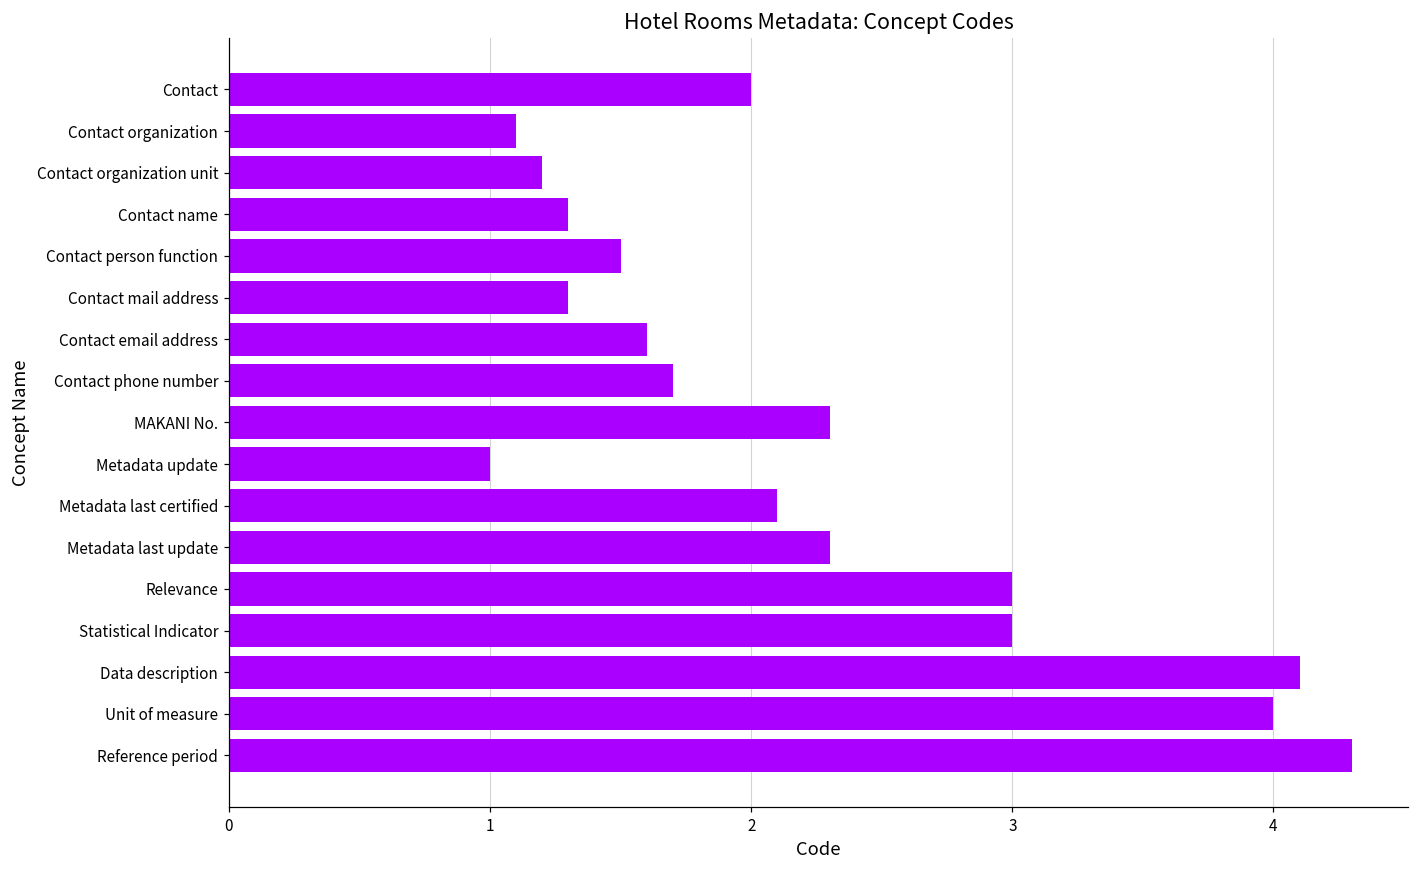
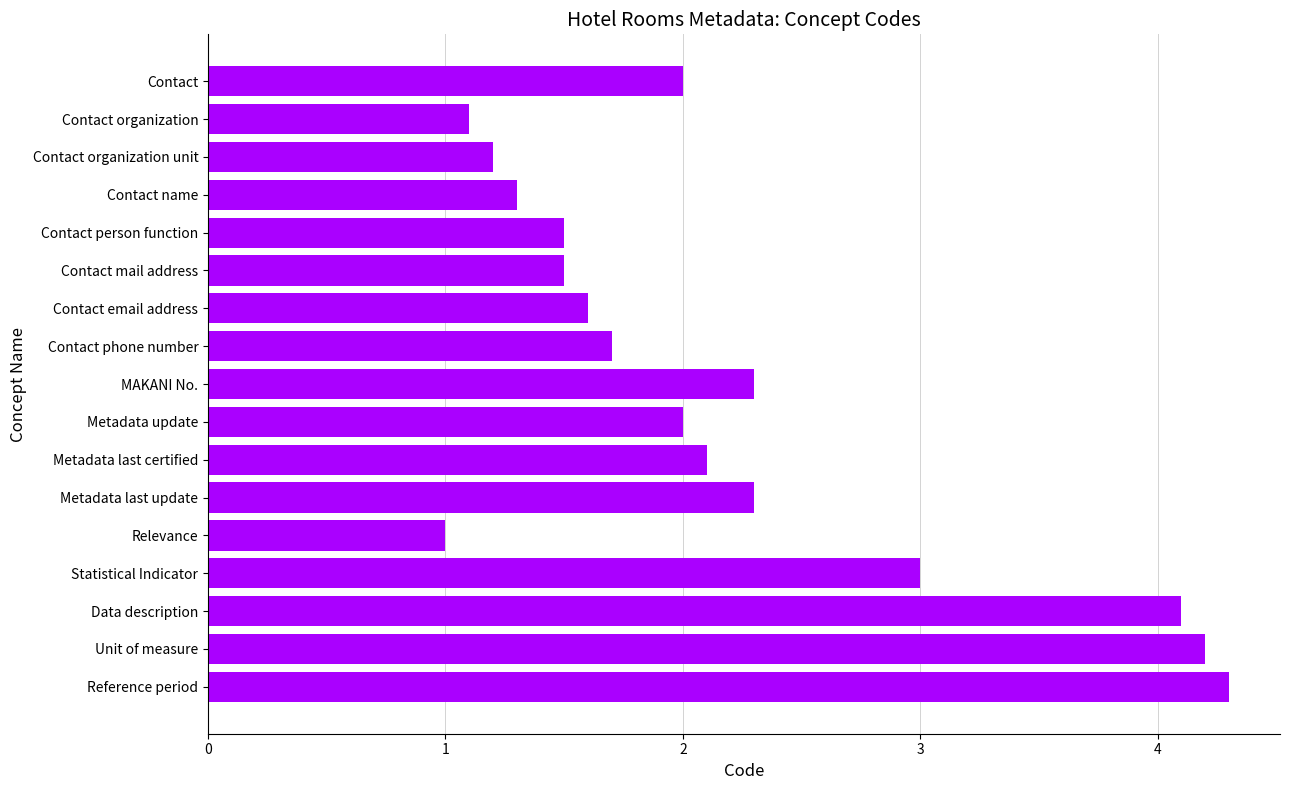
Contact mail address: 1.3 -> 1.5
Metadata update: 1 -> 2
Relevance: 3 -> 1
Unit of measure: 4.0 -> 4.2
